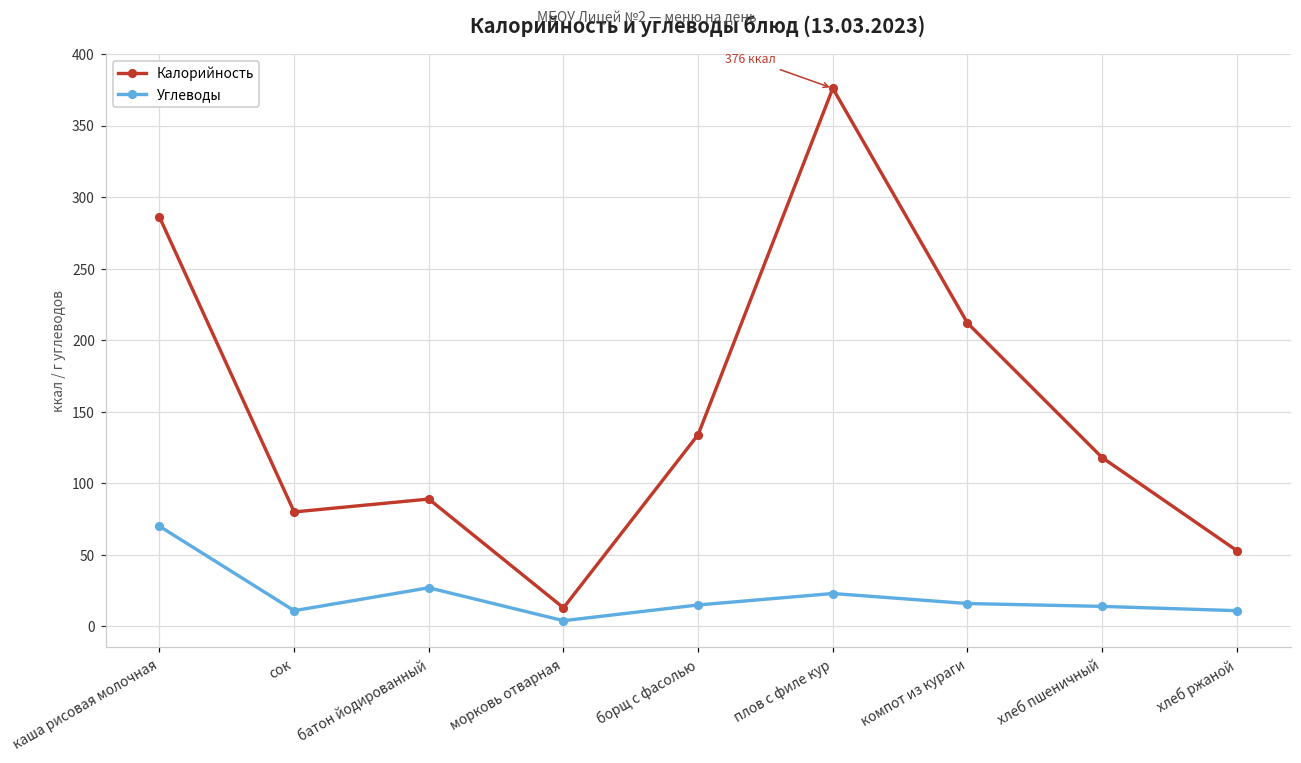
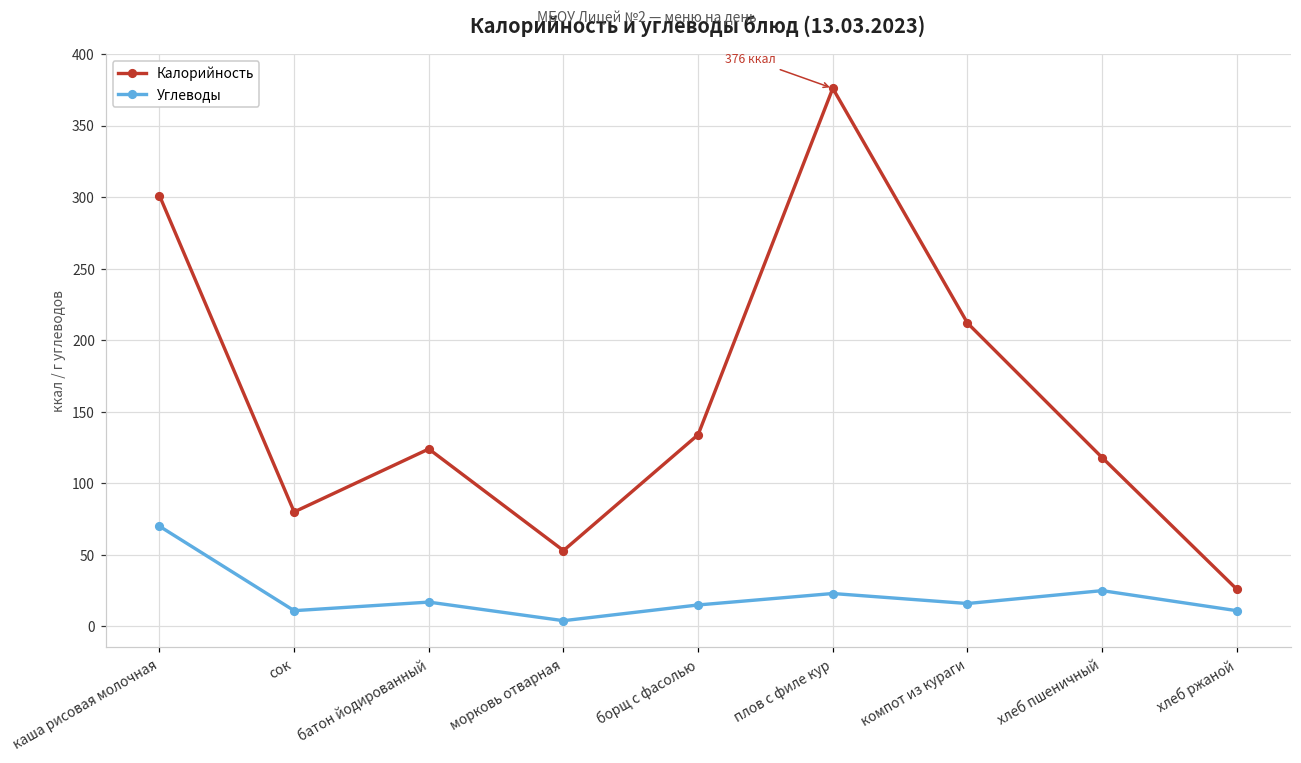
Калорийность, каша рисовая молочная: 286 -> 301
Калорийность, батон йодированный: 89 -> 124
Углеводы, батон йодированный: 27 -> 17
Калорийность, морковь отварная: 13 -> 53
Углеводы, хлеб пшеничный: 14 -> 25
Калорийность, хлеб ржаной: 53 -> 26
